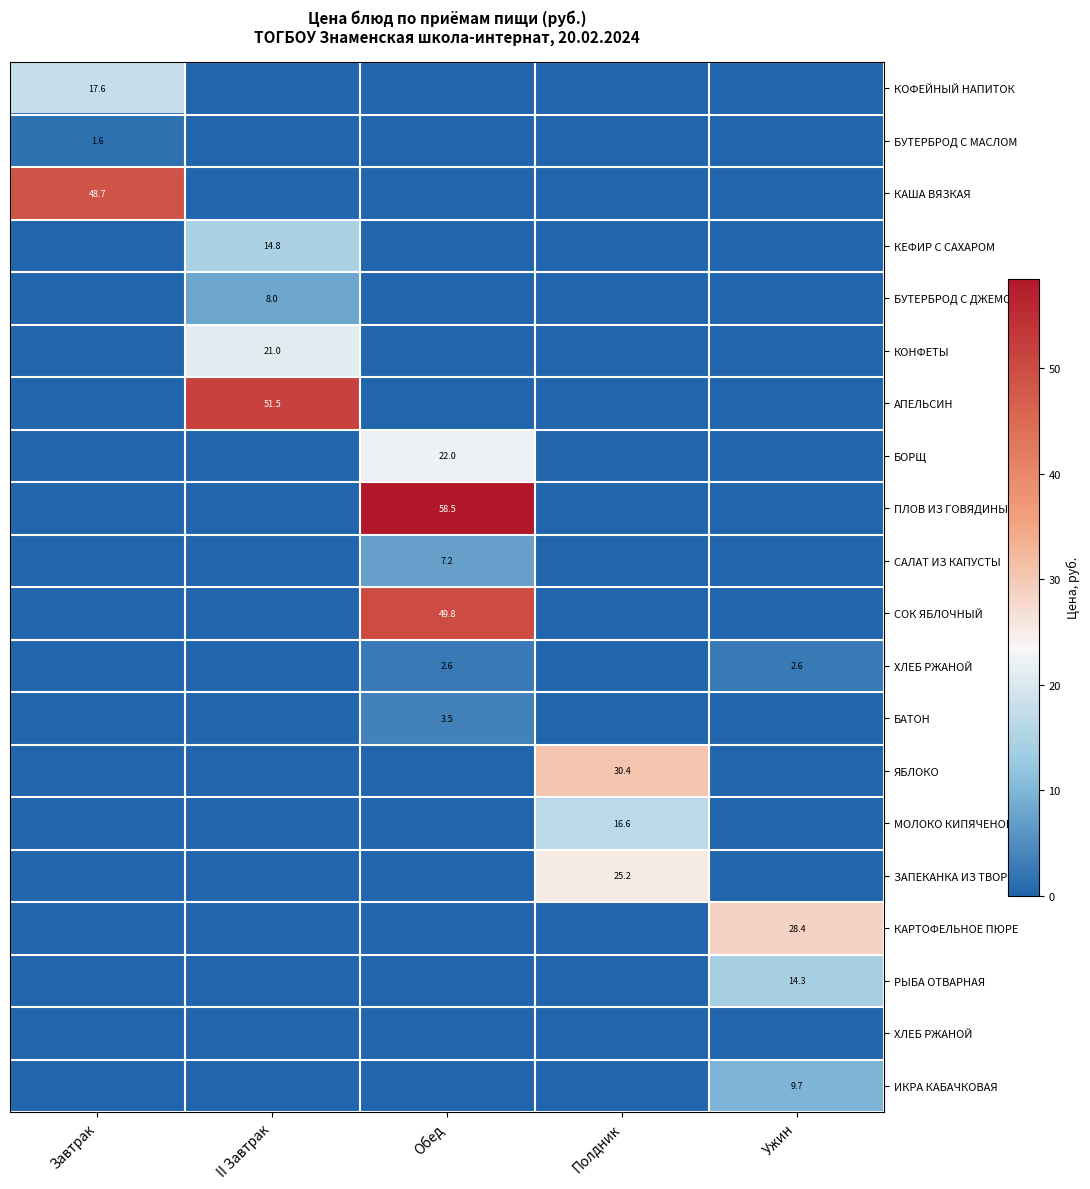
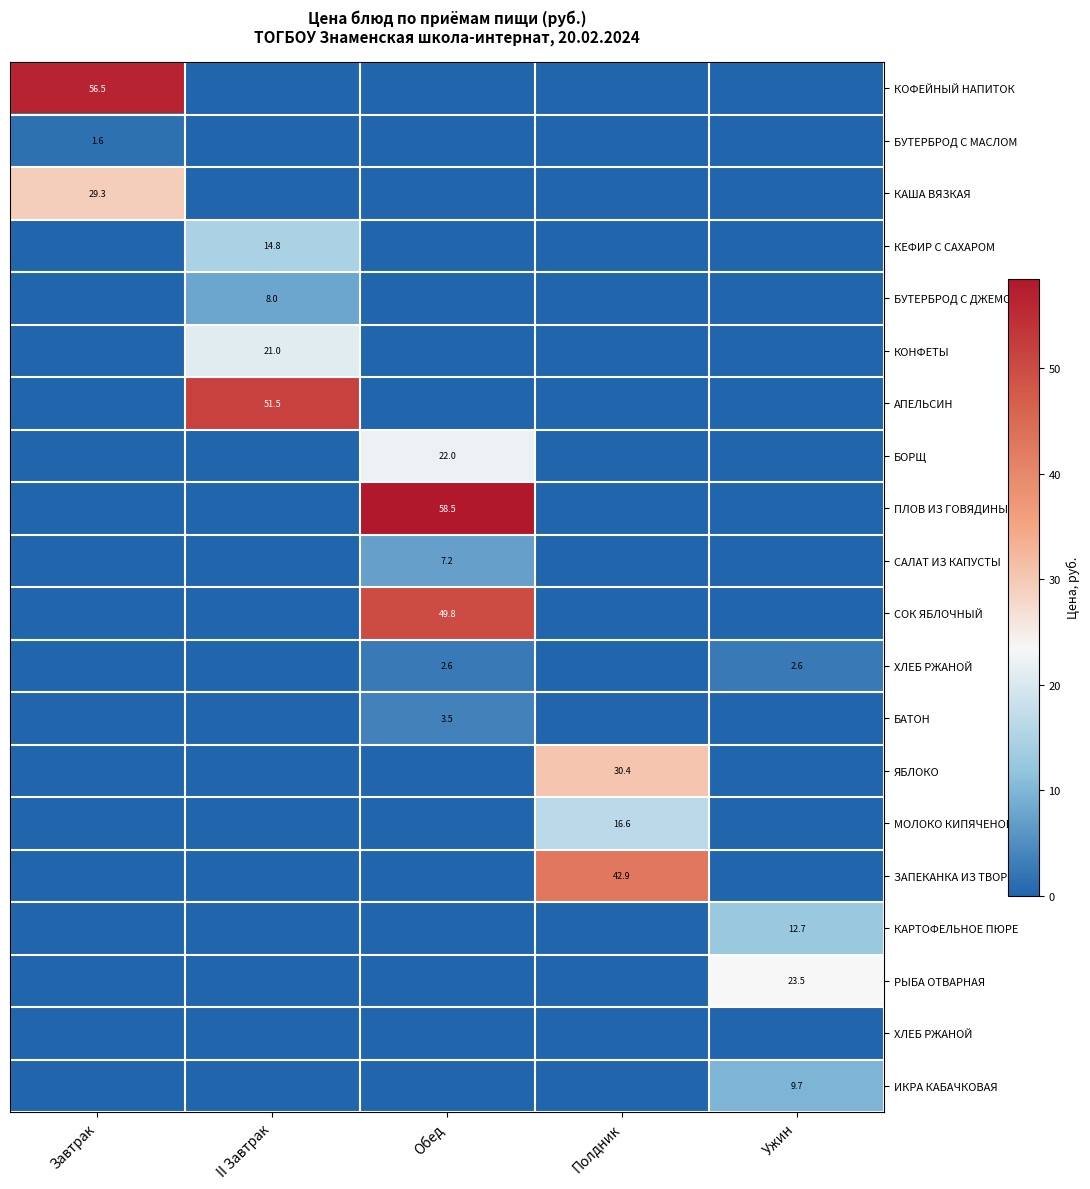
КОФЕЙНЫЙ НАПИТОК, Завтрак: 17.6 -> 56.5
КАША ВЯЗКАЯ, Завтрак: 48.7 -> 29.3
ЗАПЕКАНКА ИЗ ТВОРОГА, Полдник: 25.2 -> 42.9
КАРТОФЕЛЬНОЕ ПЮРЕ, Ужин: 28.4 -> 12.7
РЫБА ОТВАРНАЯ, Ужин: 14.3 -> 23.5
